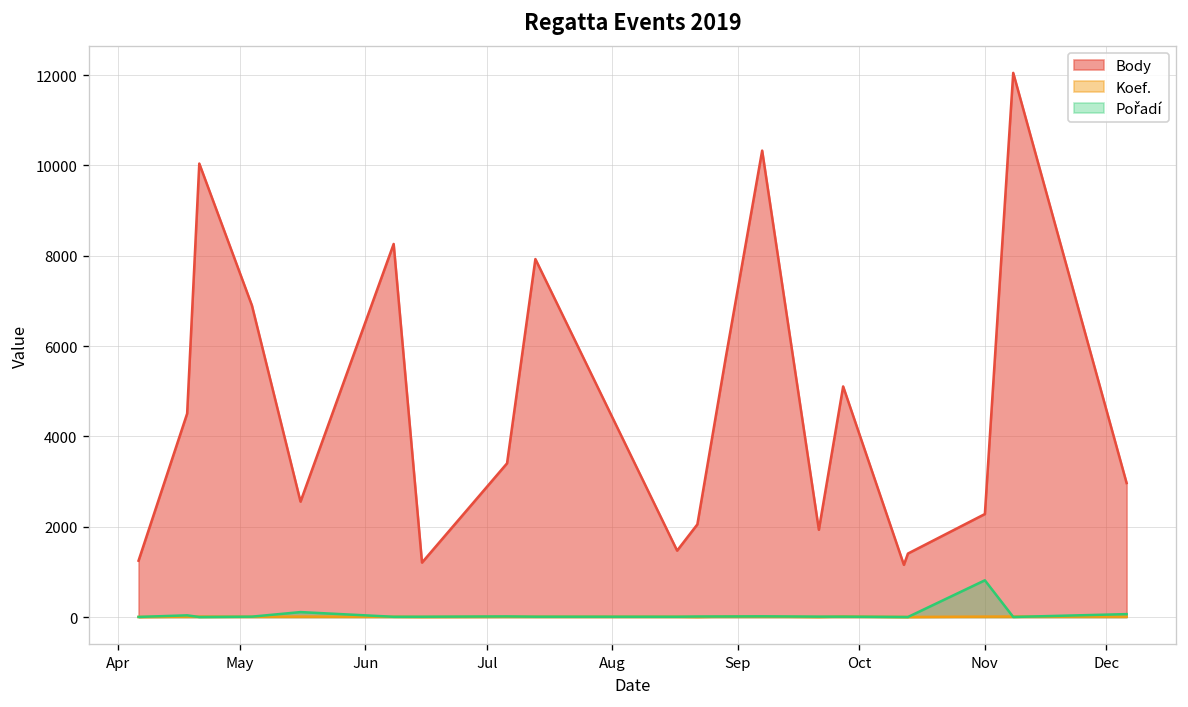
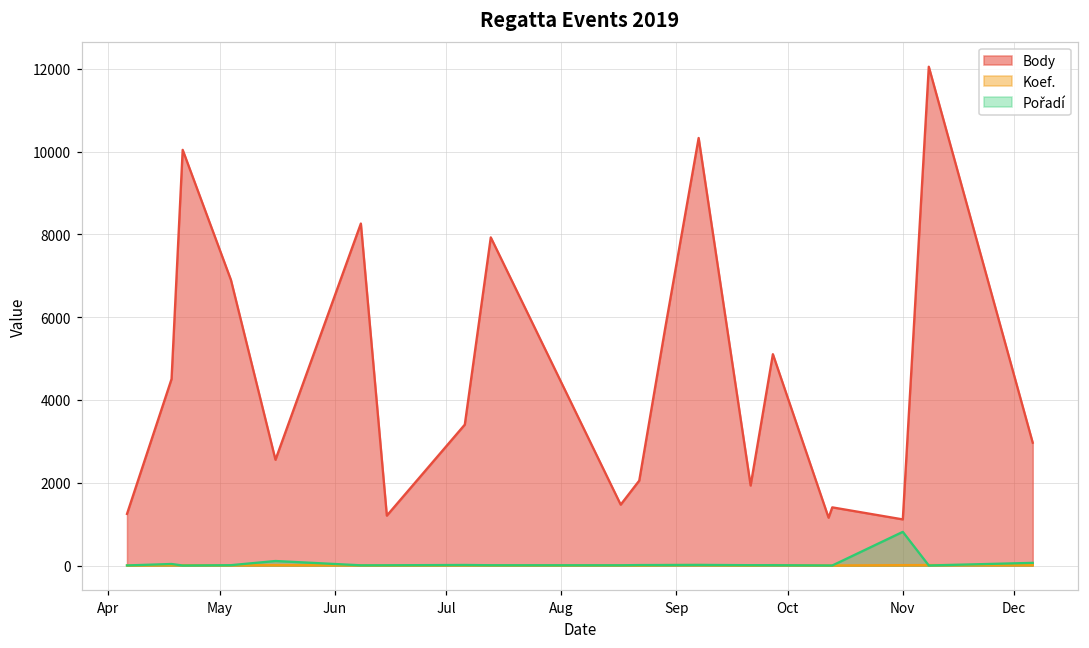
Body, Nov: 2300 -> 1100
